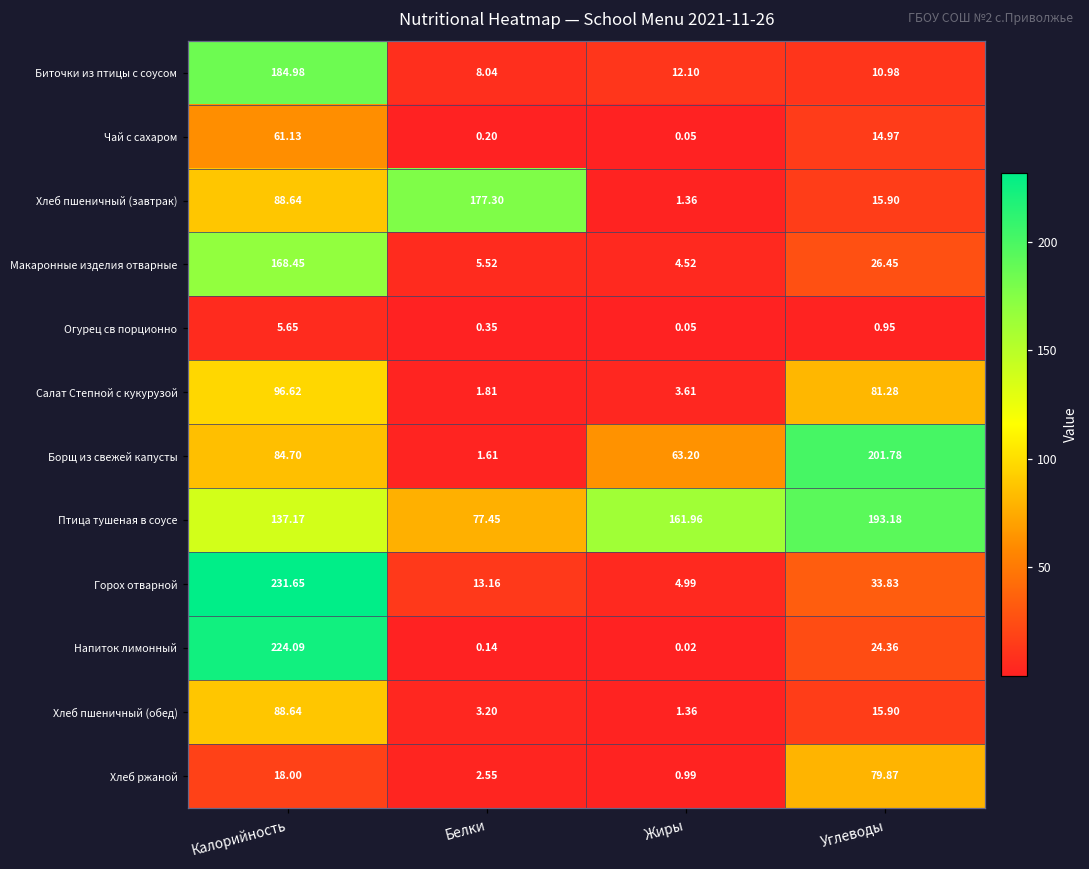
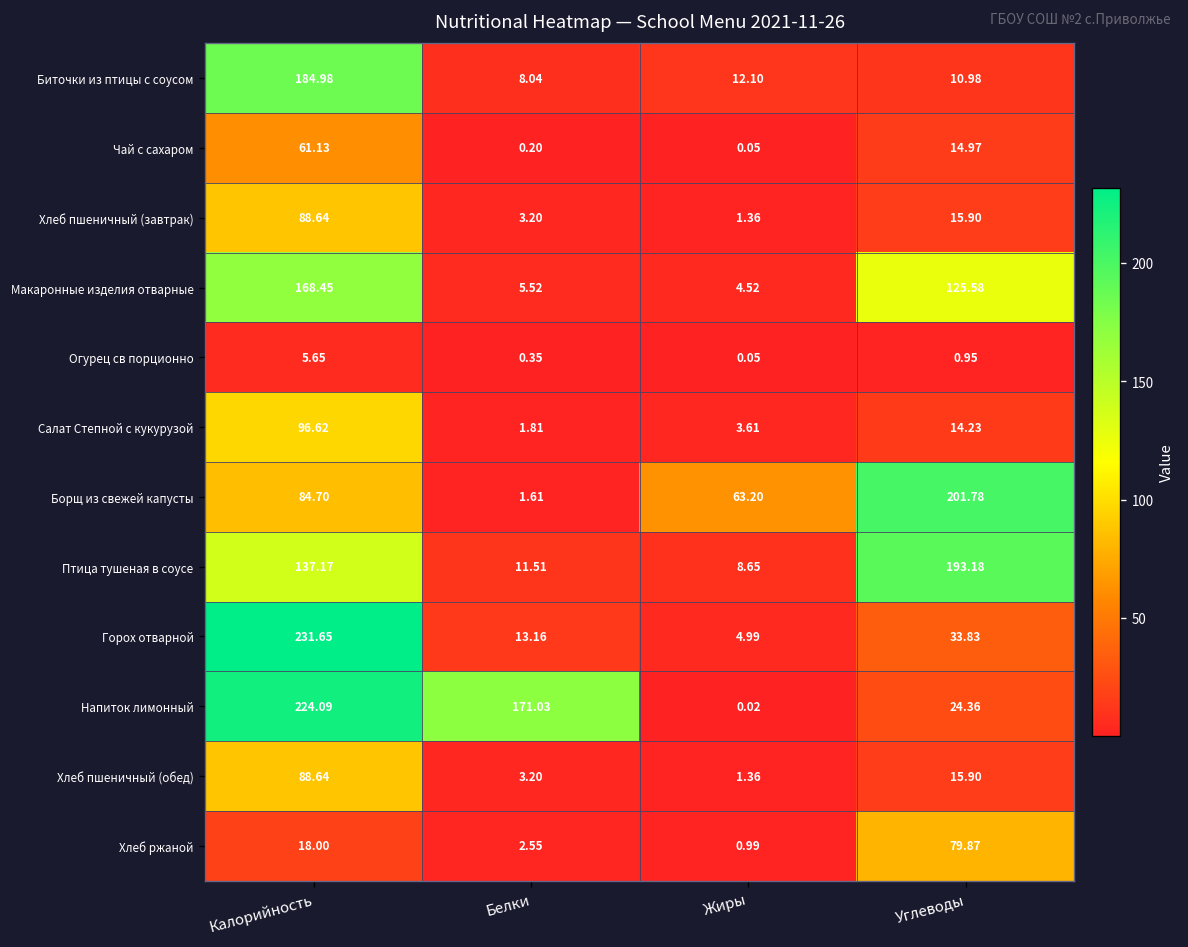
Хлеб пшеничный (завтрак), Белки: 177.30 -> 3.20
Макаронные изделия отварные, Углеводы: 26.45 -> 125.58
Салат Степной с кукурузой, Углеводы: 81.28 -> 14.23
Птица тушеная в соусе, Белки: 77.45 -> 11.51
Птица тушеная в соусе, Жиры: 161.96 -> 8.65
Напиток лимонный, Белки: 0.14 -> 171.03
